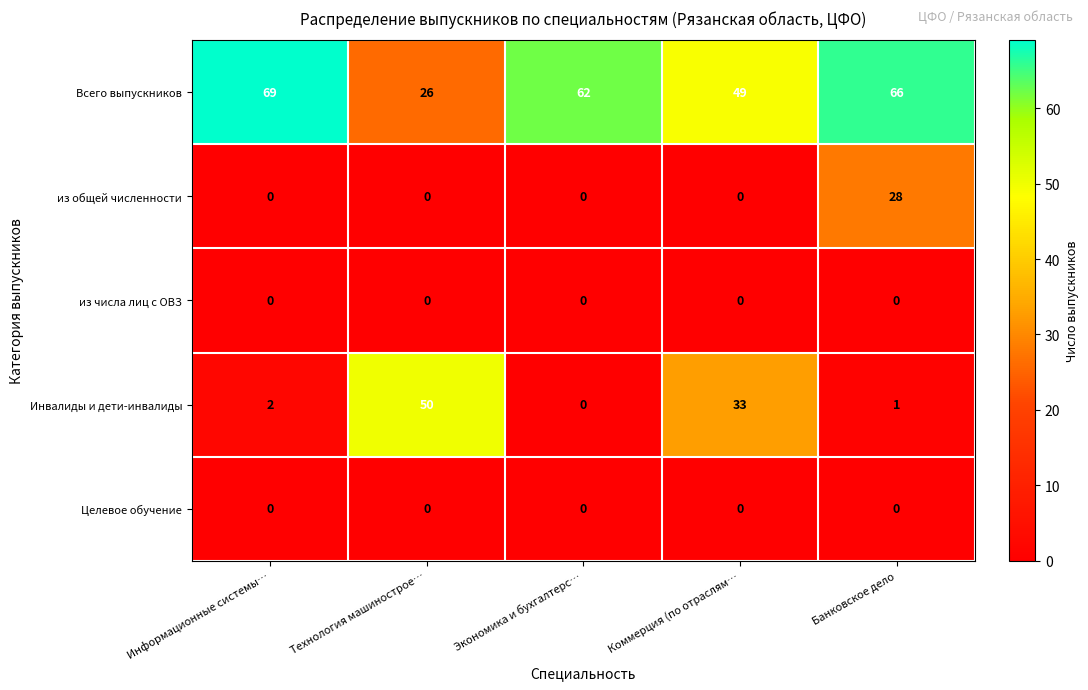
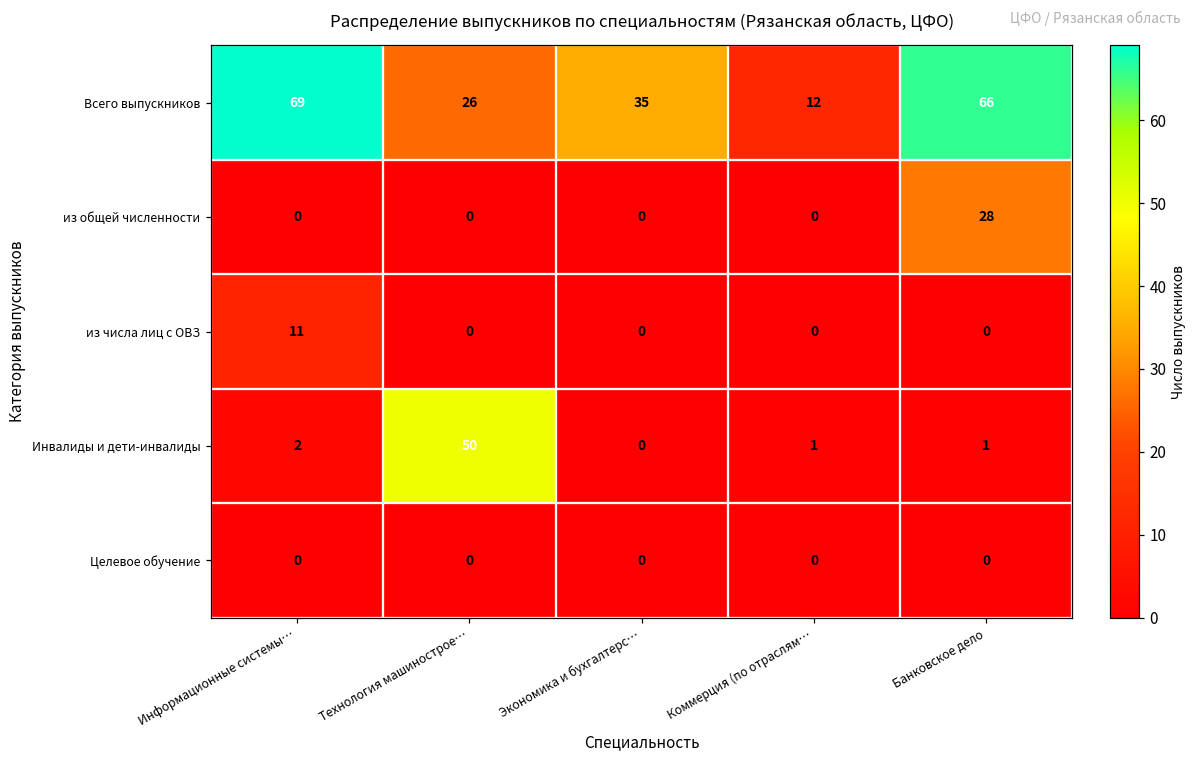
Всего выпускников, Экономика и бухгалтерс…: 62 -> 35
Всего выпускников, Коммерция (по отраслям…: 49 -> 12
из числа лиц с ОВЗ, Информационные системы…: 0 -> 11
Инвалиды и дети-инвалиды, Коммерция (по отраслям…: 33 -> 1
